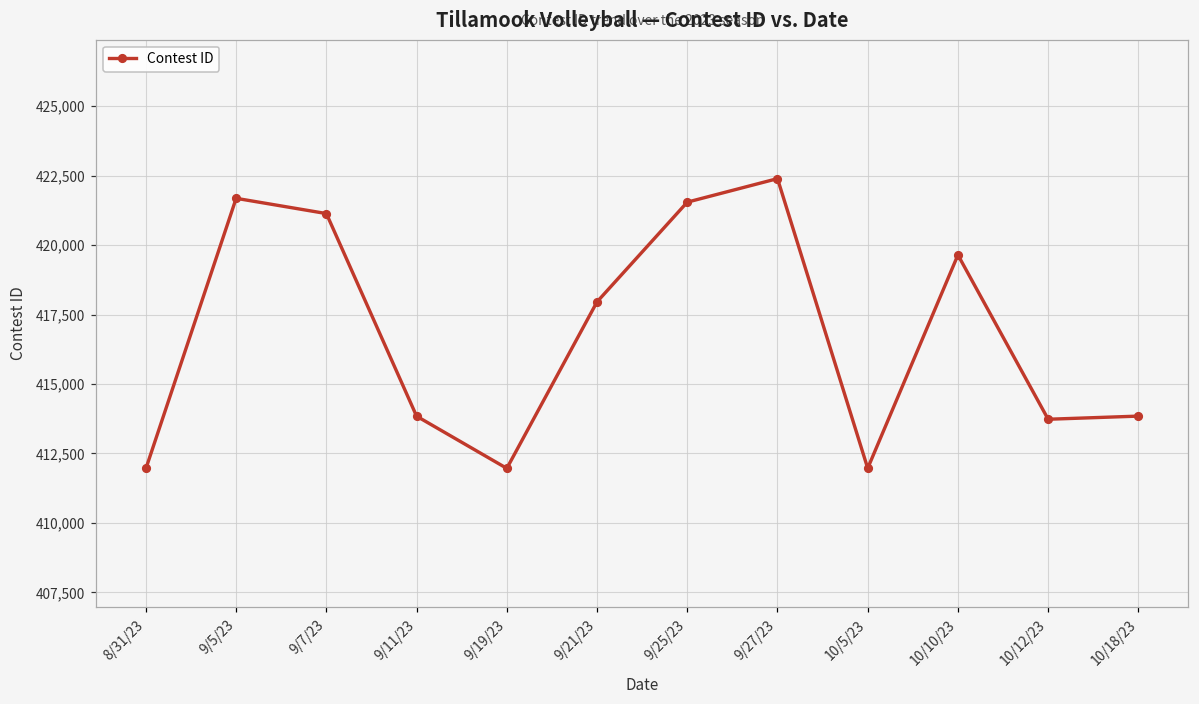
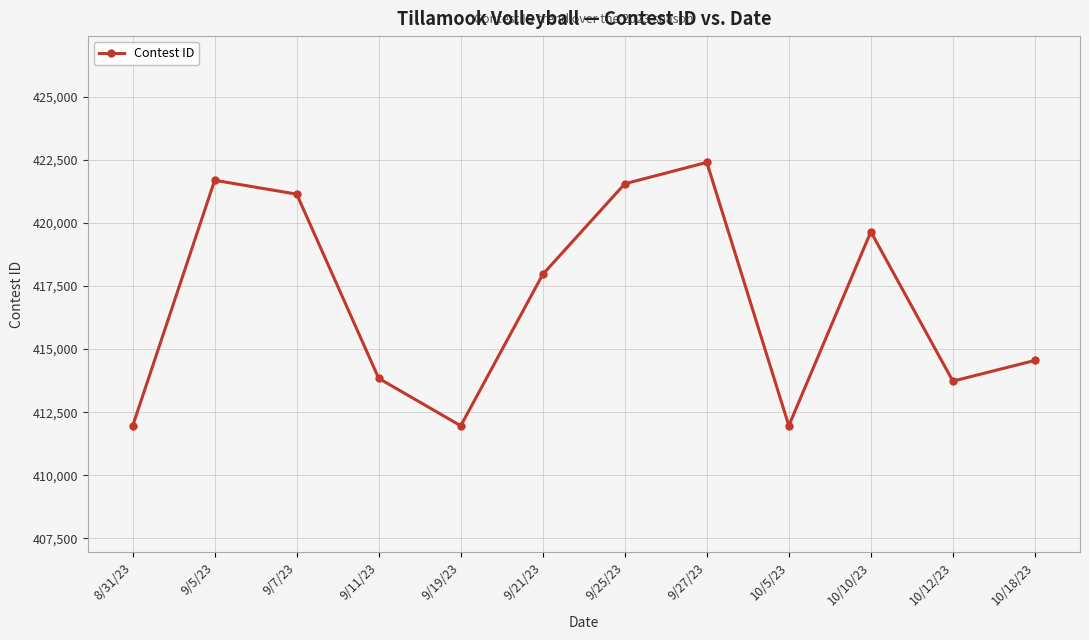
10/18/23: 413,800 -> 414,600
